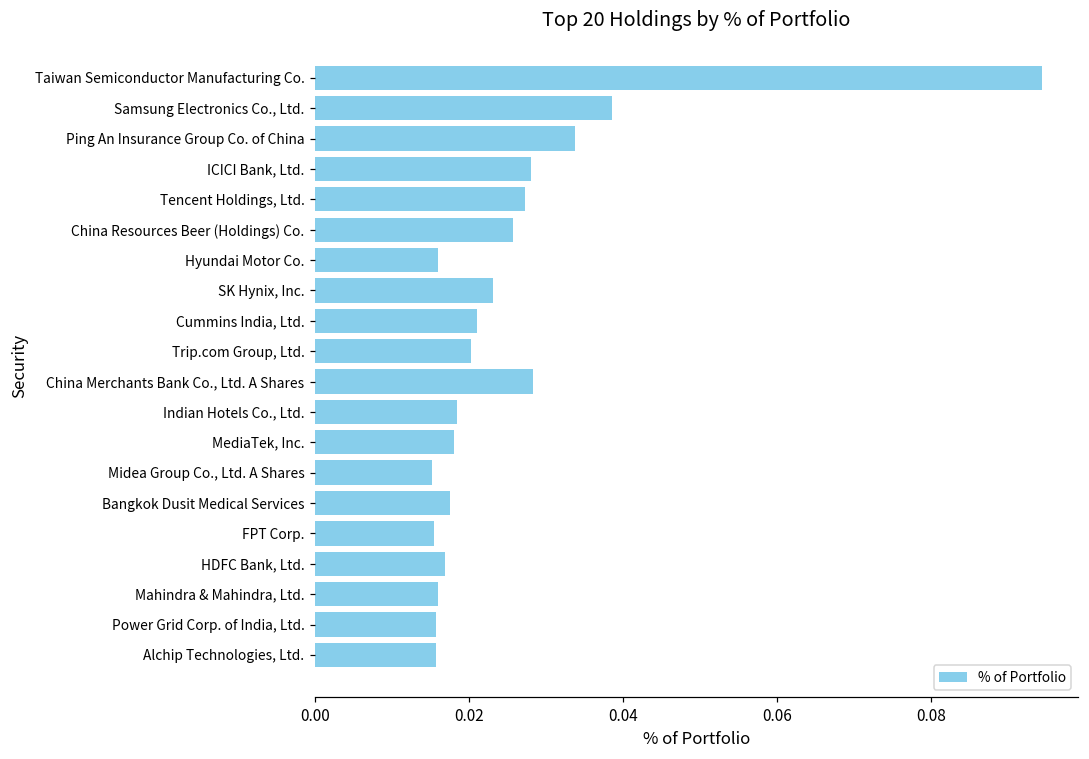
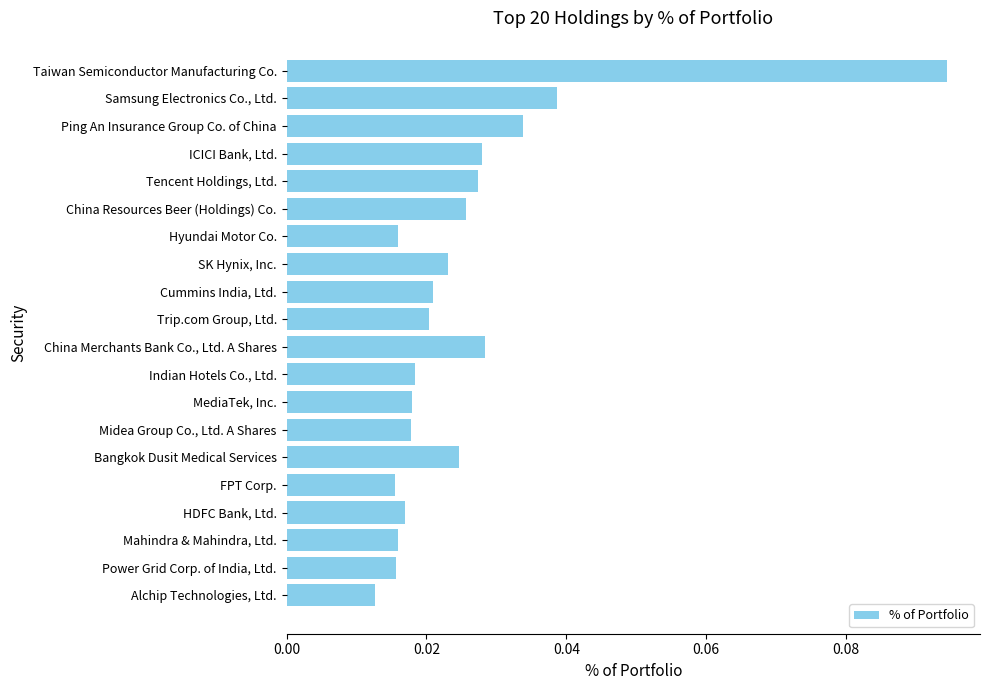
Midea Group Co., Ltd. A Shares: 0.015 -> 0.018
Bangkok Dusit Medical Services: 0.018 -> 0.025
Alchip Technologies, Ltd.: 0.016 -> 0.013
